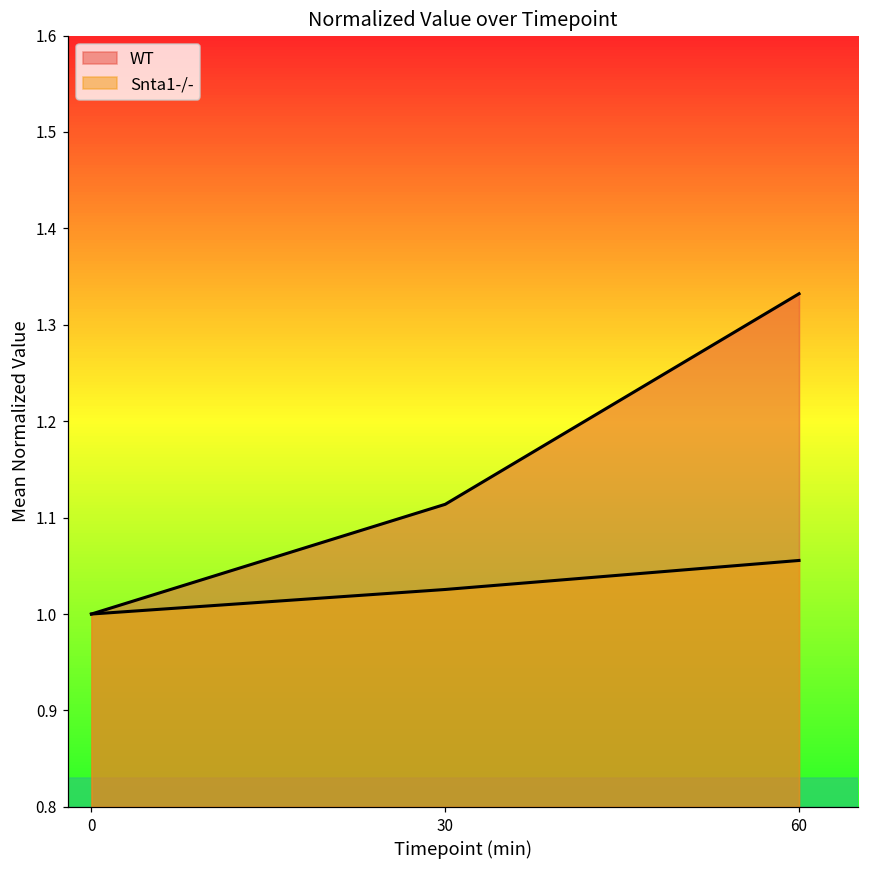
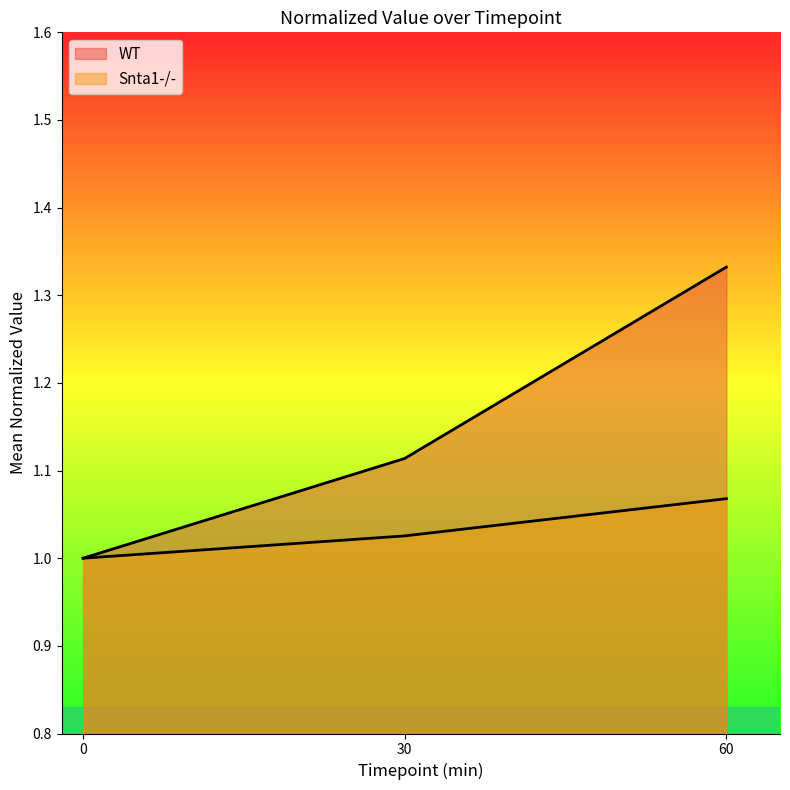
Snta1-/-, 60: 1.06 -> 1.07
